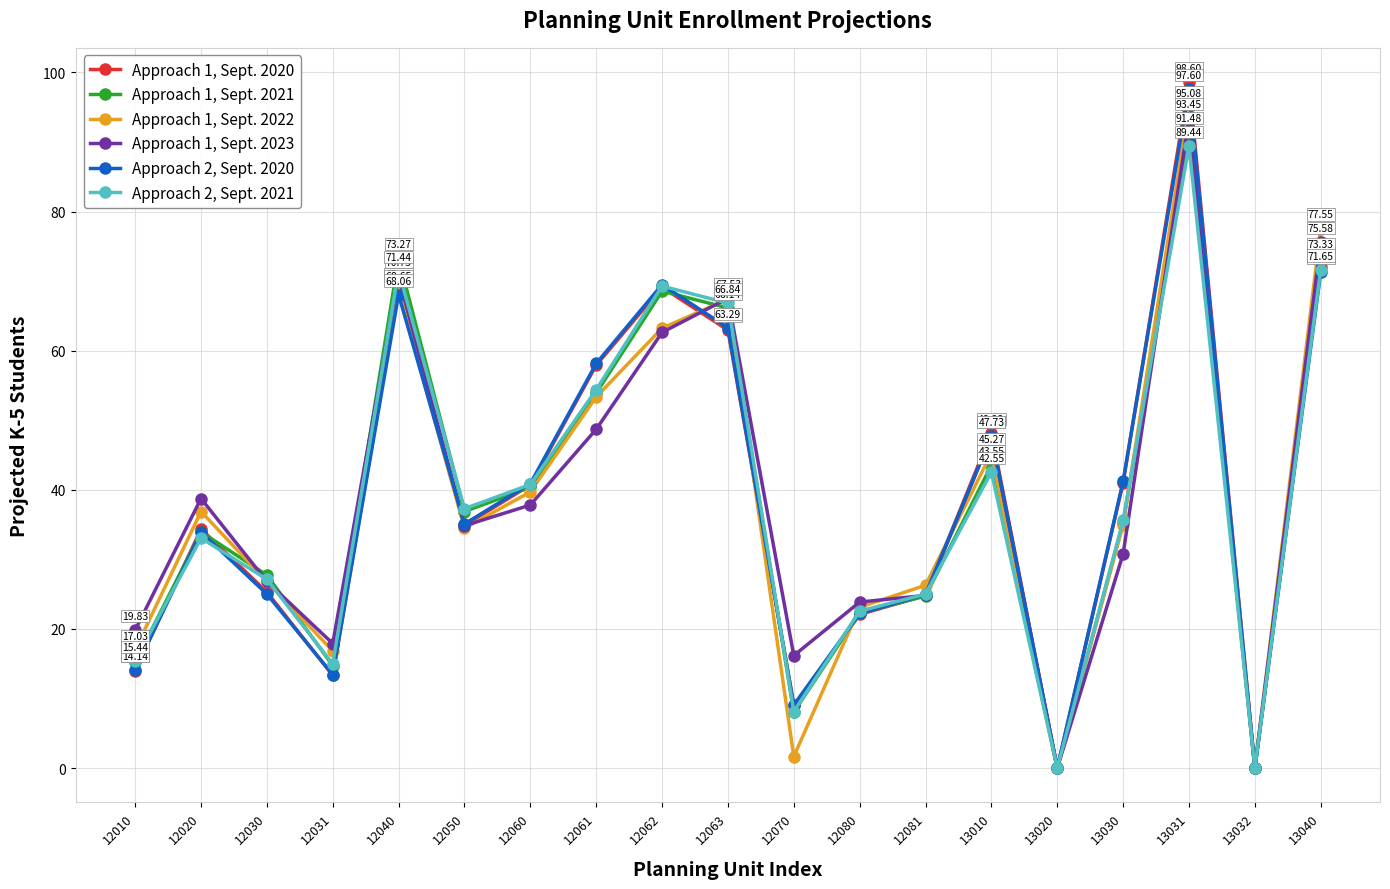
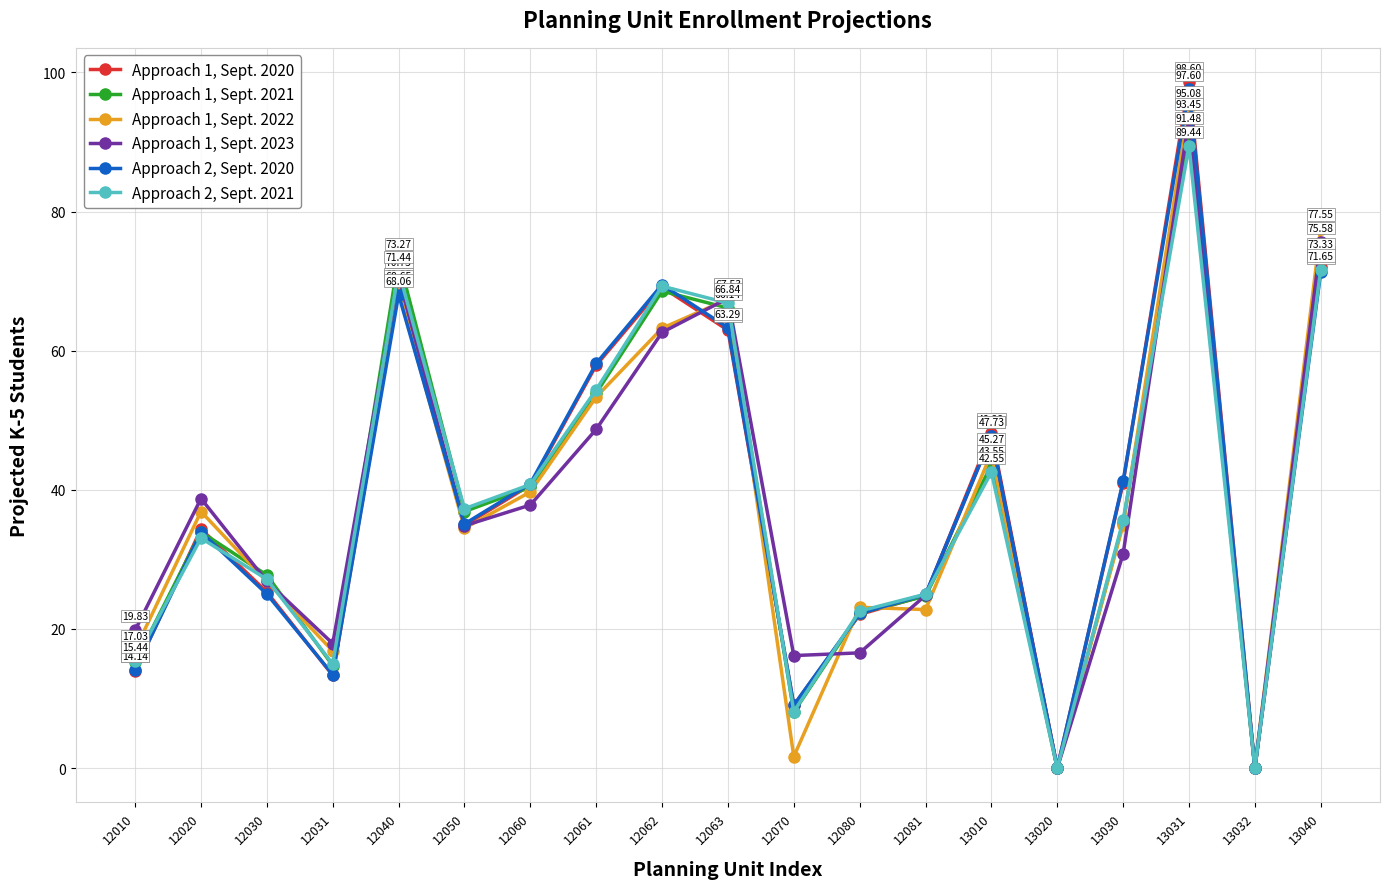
Approach 1, Sept. 2023, 12080: 24 -> 17
Approach 1, Sept. 2022, 12081: 26 -> 23
